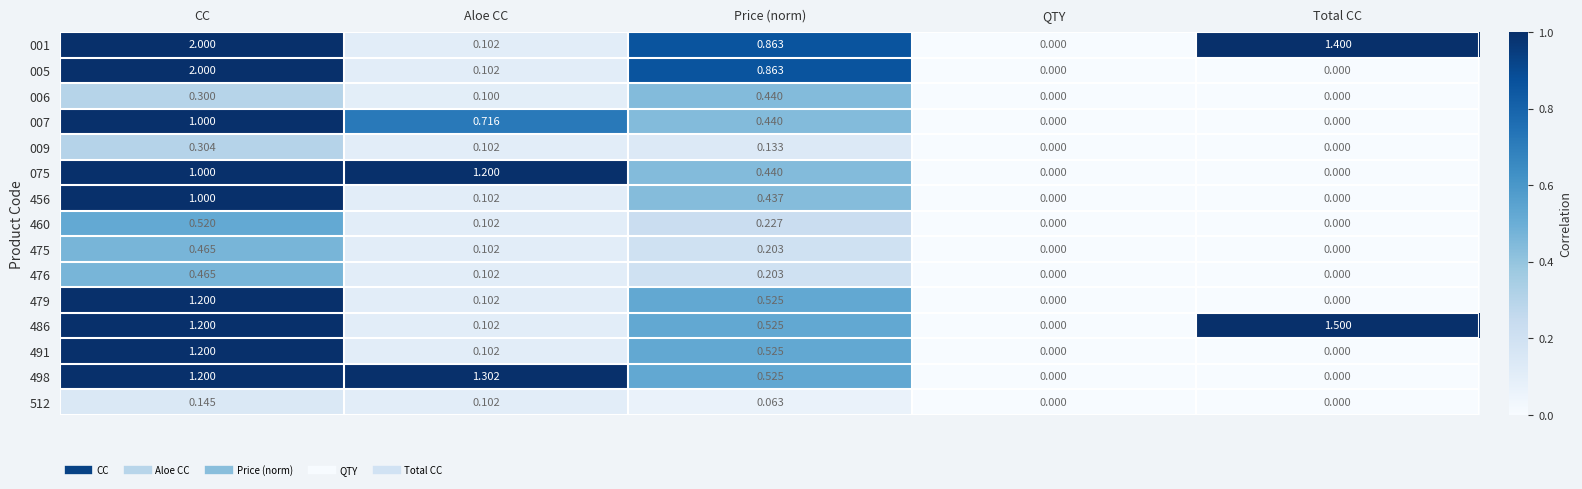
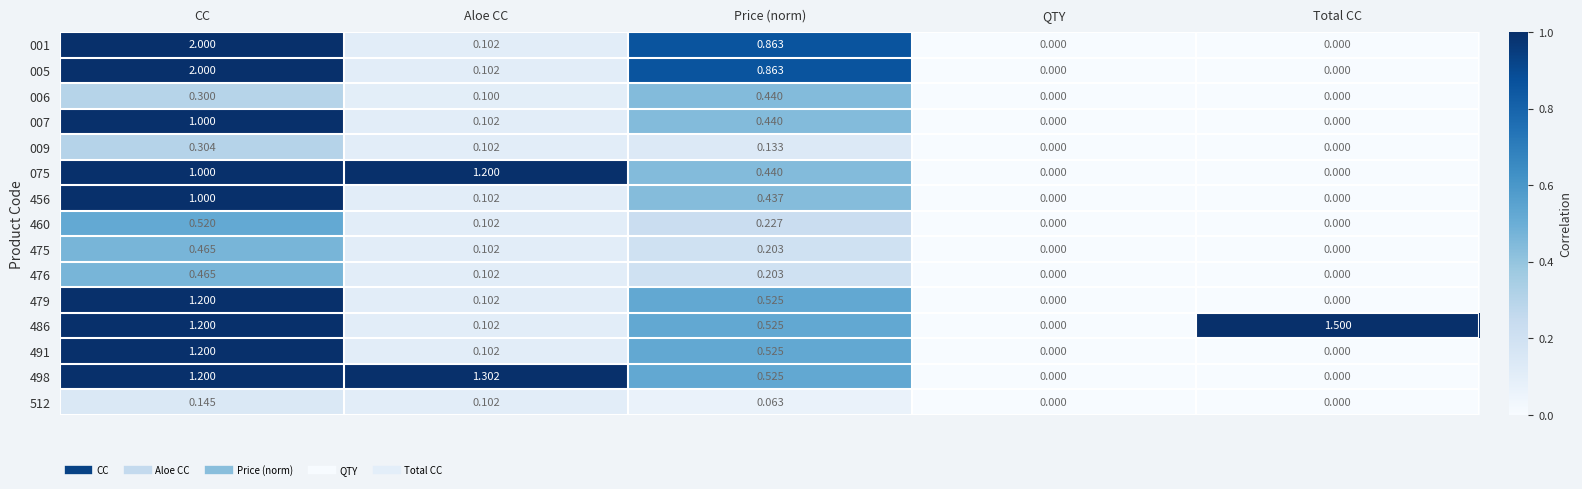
001, Total CC: 1.400 -> 0.000
007, Aloe CC: 0.716 -> 0.102
